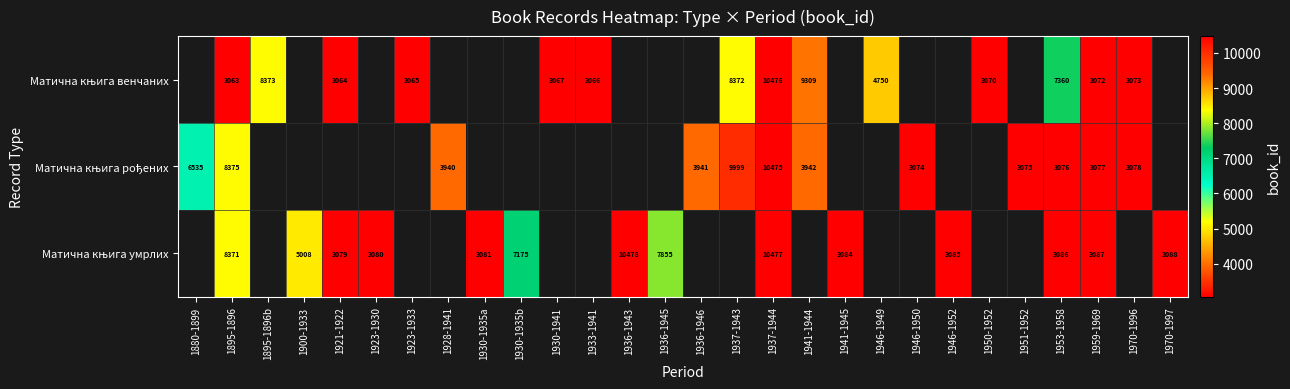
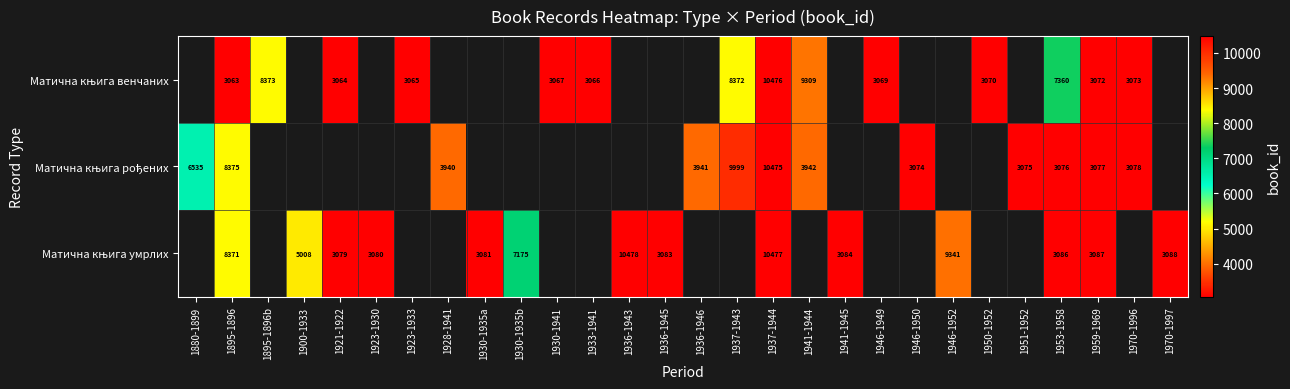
Матична књига венчаних, 1946-1949: 4750 -> 3069
Матична књига умрлих, 1936-1945: 7855 -> 3083
Матична књига умрлих, 1946-1952: 3085 -> 9341
